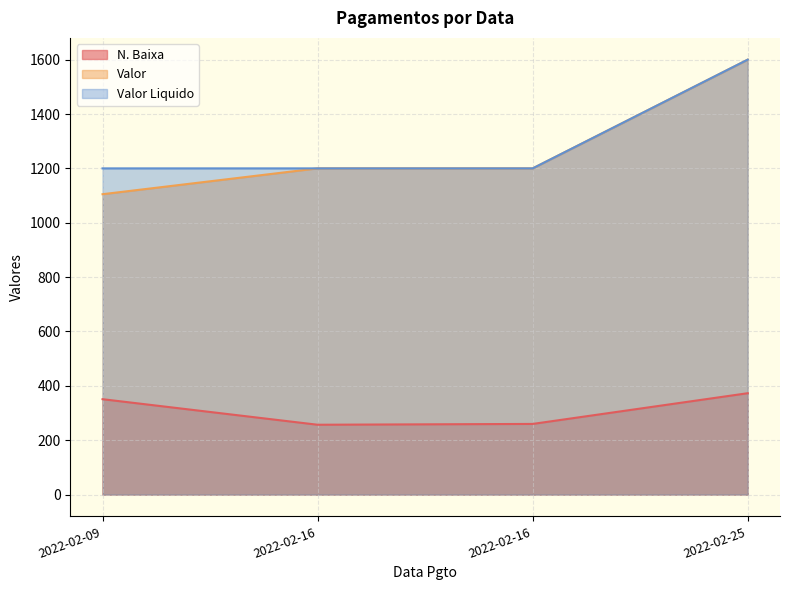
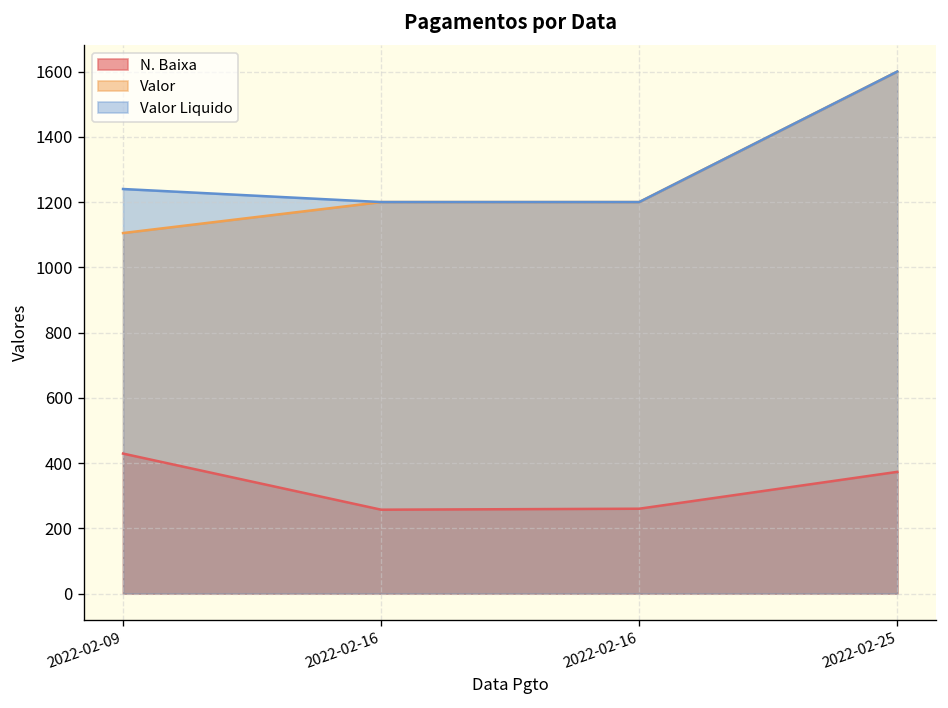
N. Baixa, 2022-02-09: 350 -> 430
Valor Liquido, 2022-02-09: 1200 -> 1240
